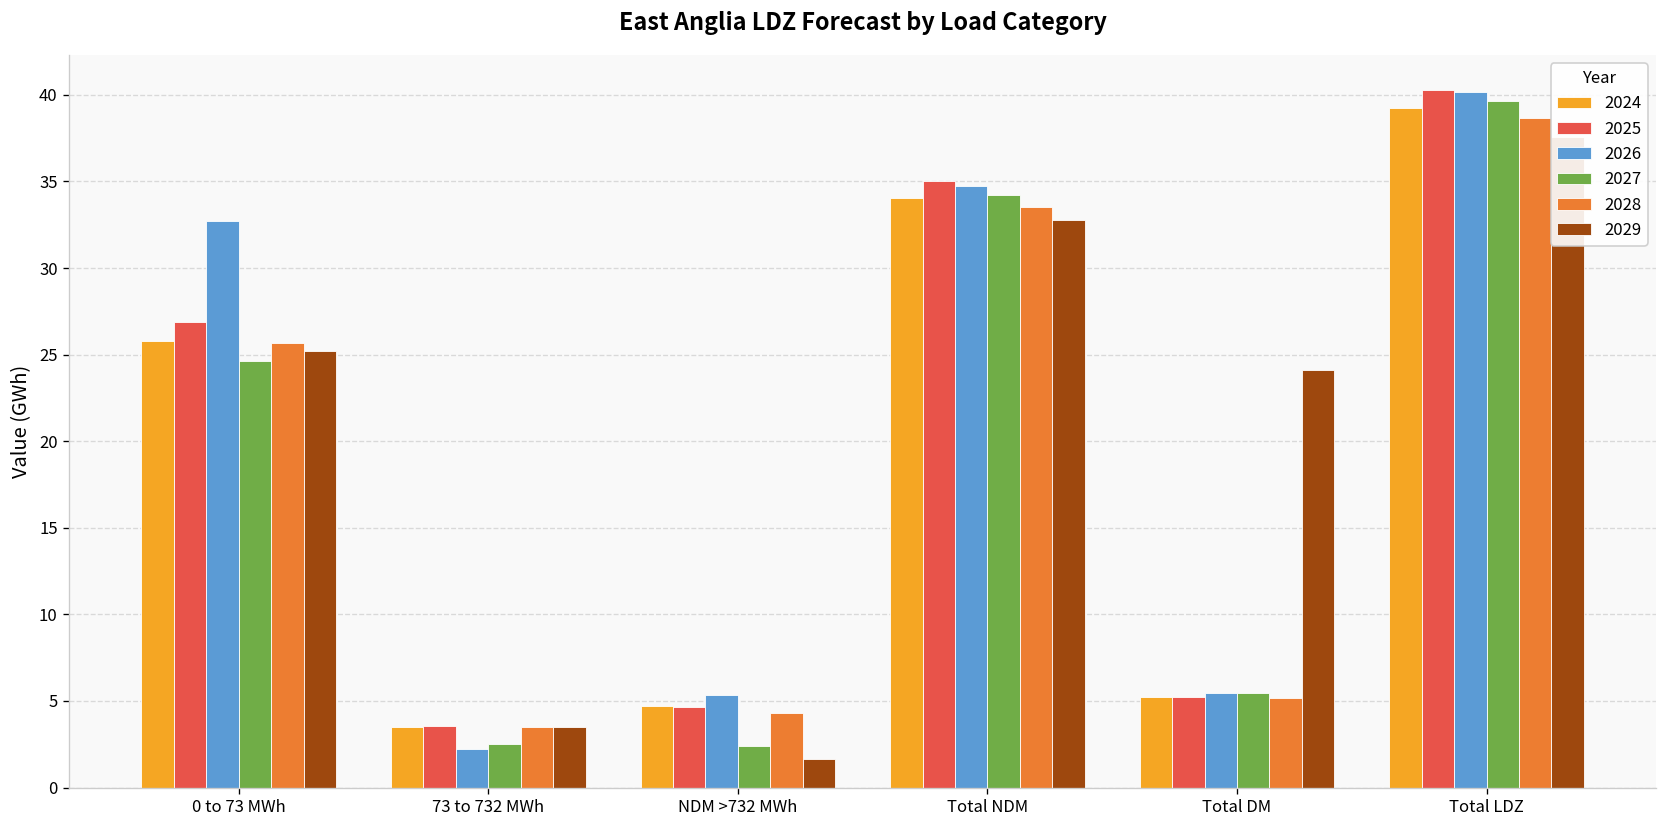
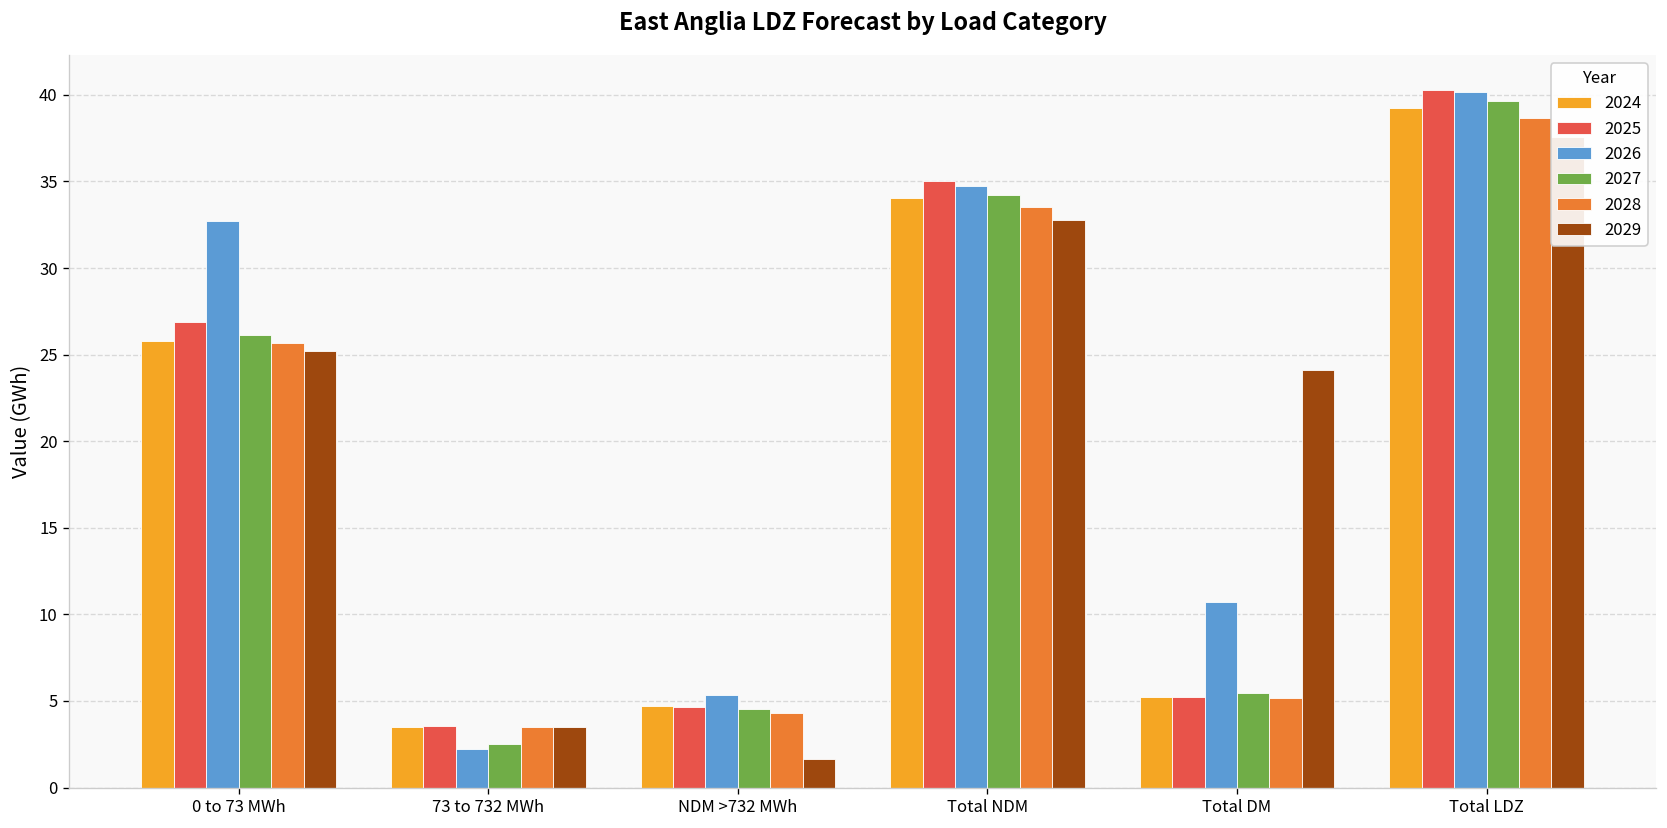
2027, 0 to 73 MWh: 24.6 -> 26.1
2027, NDM >732 MWh: 2.4 -> 4.5
2026, Total DM: 5.4 -> 10.7
